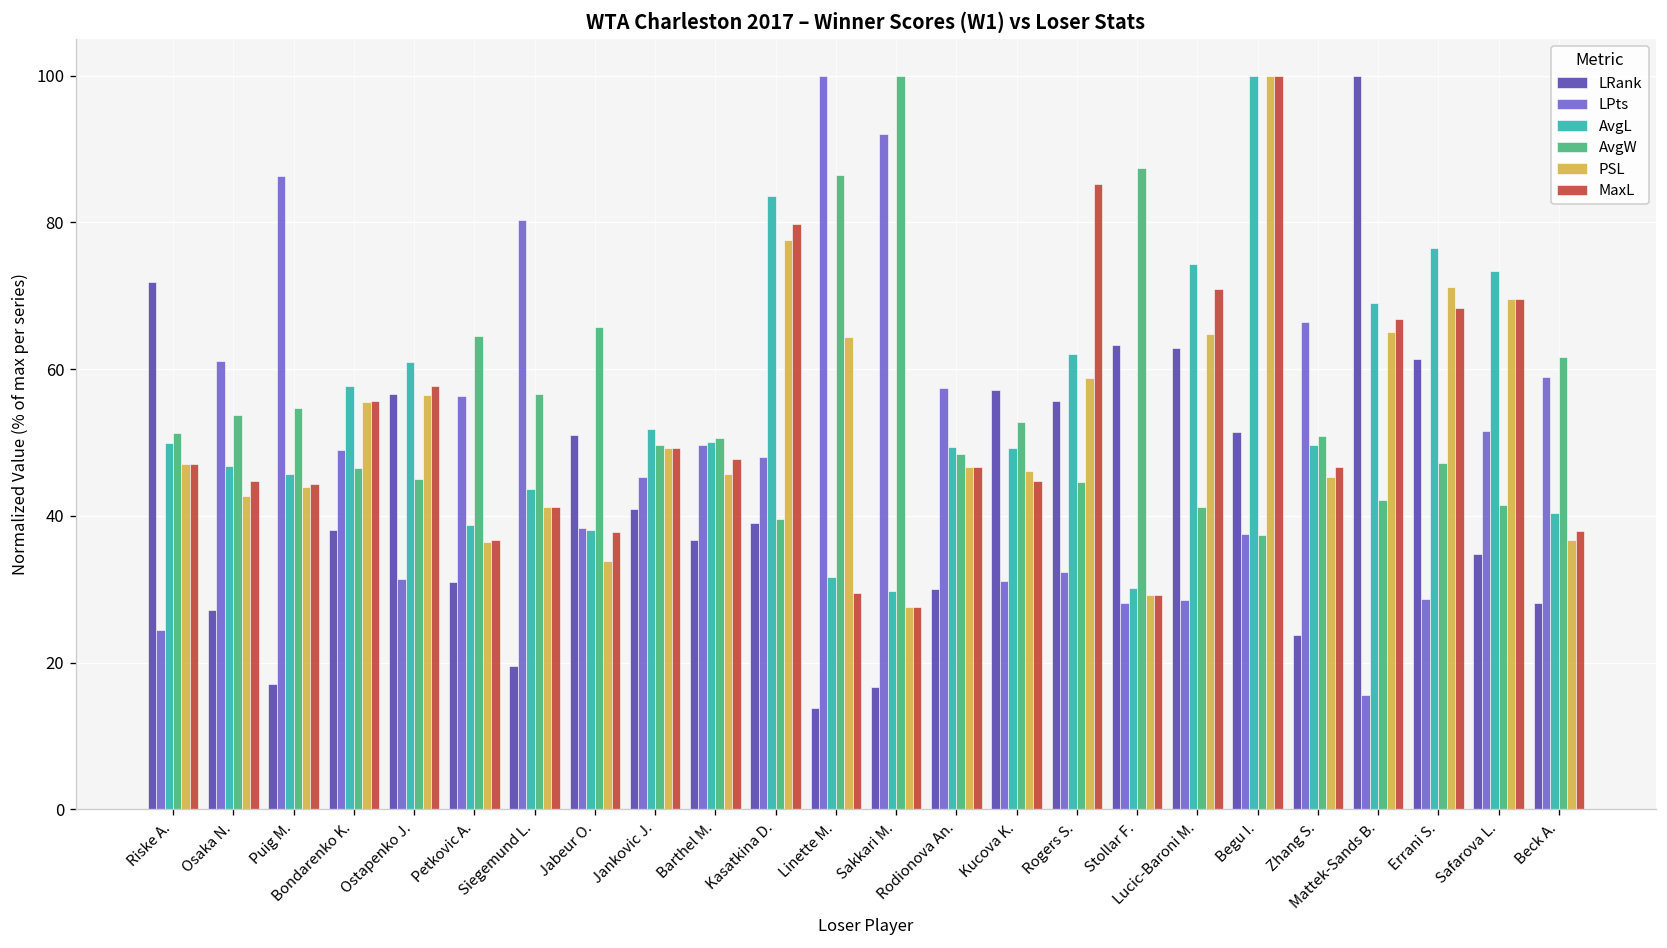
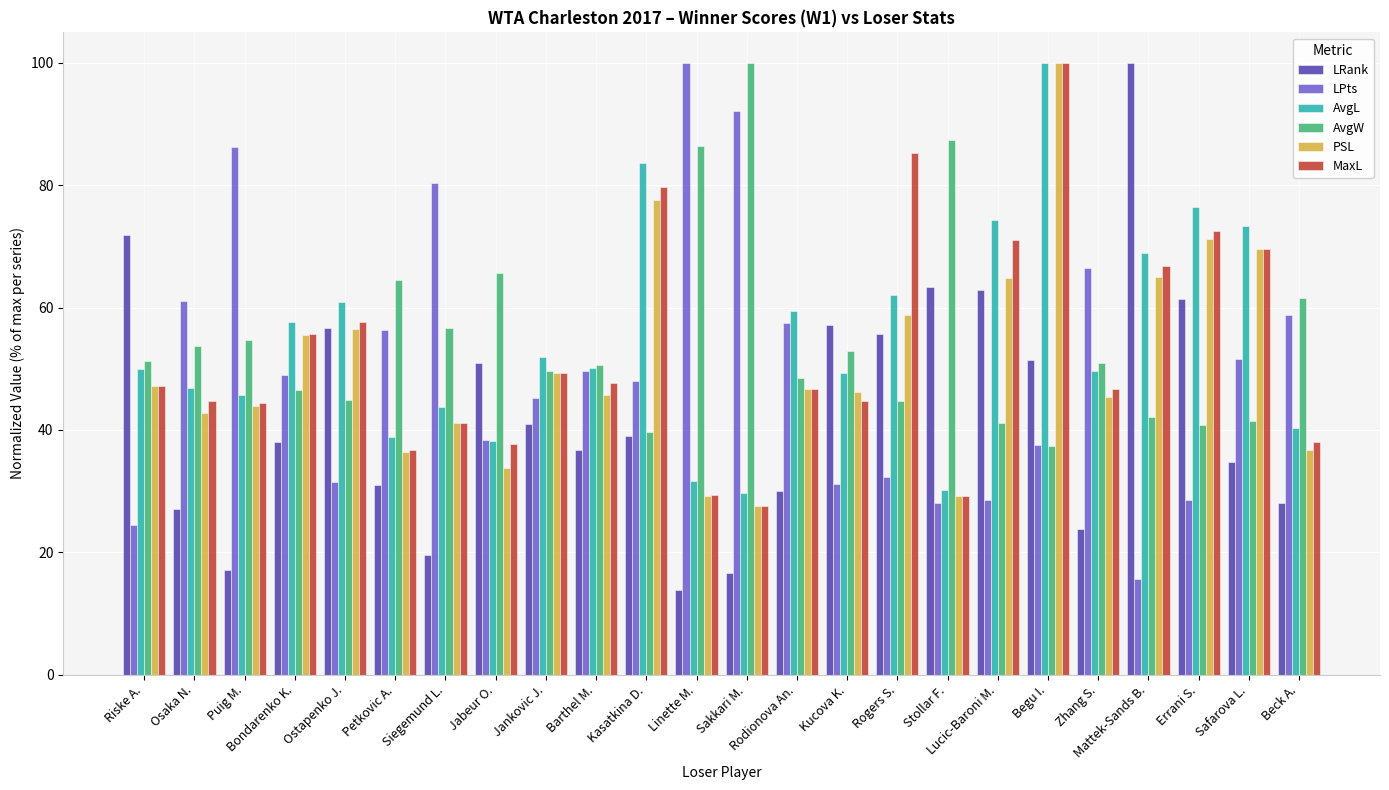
PSL, Linette M.: 64 -> 29
AvgL, Rodionova An.: 49 -> 59
AvgW, Errani S.: 47 -> 41
MaxL, Errani S.: 68 -> 73
